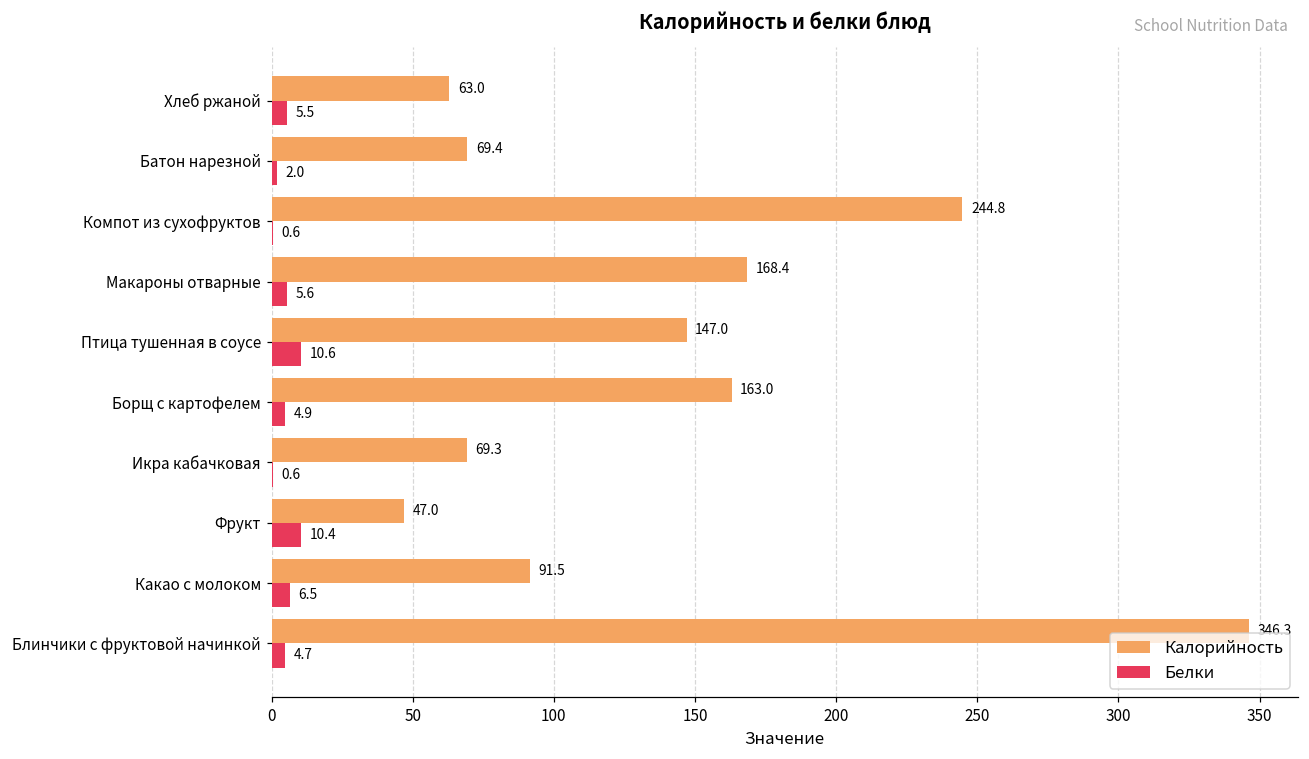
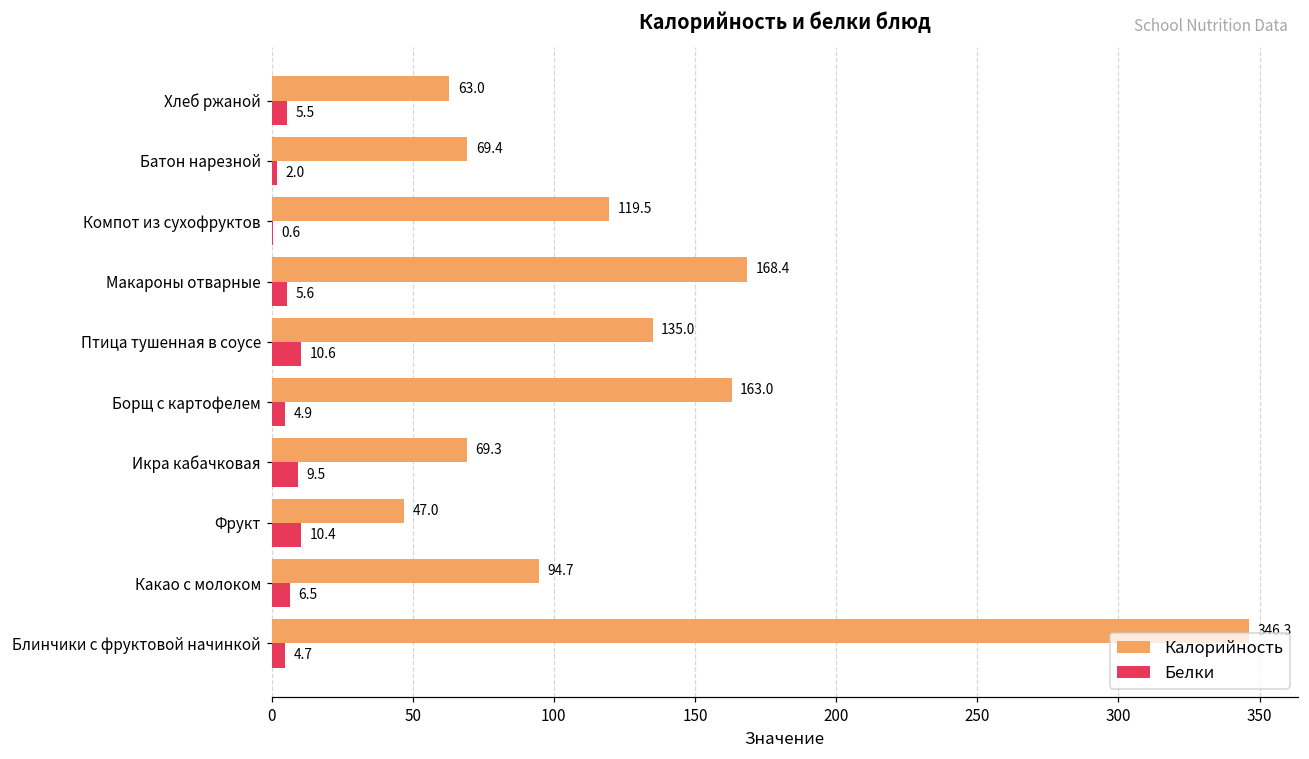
Калорийность, Компот из сухофруктов: 244.8 -> 119.5
Калорийность, Птица тушенная в соусе: 147.0 -> 135.0
Белки, Икра кабачковая: 0.6 -> 9.5
Калорийность, Какао с молоком: 91.5 -> 94.7
